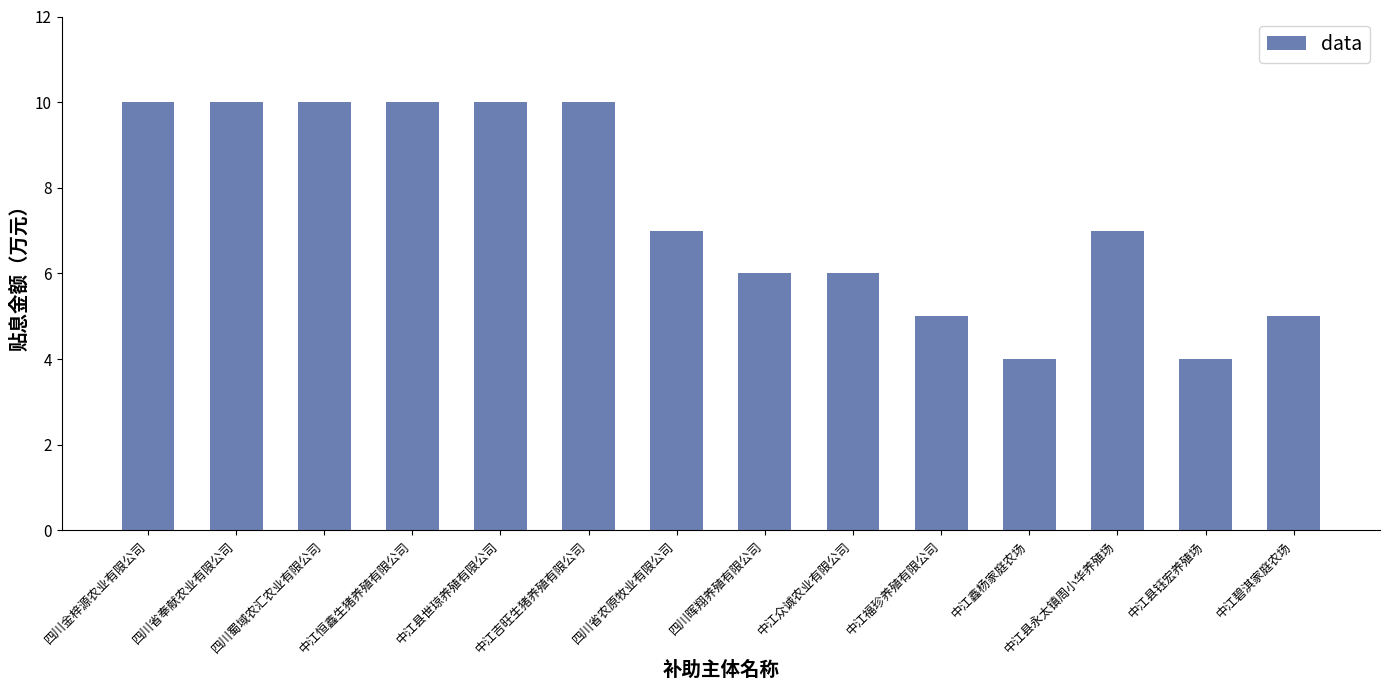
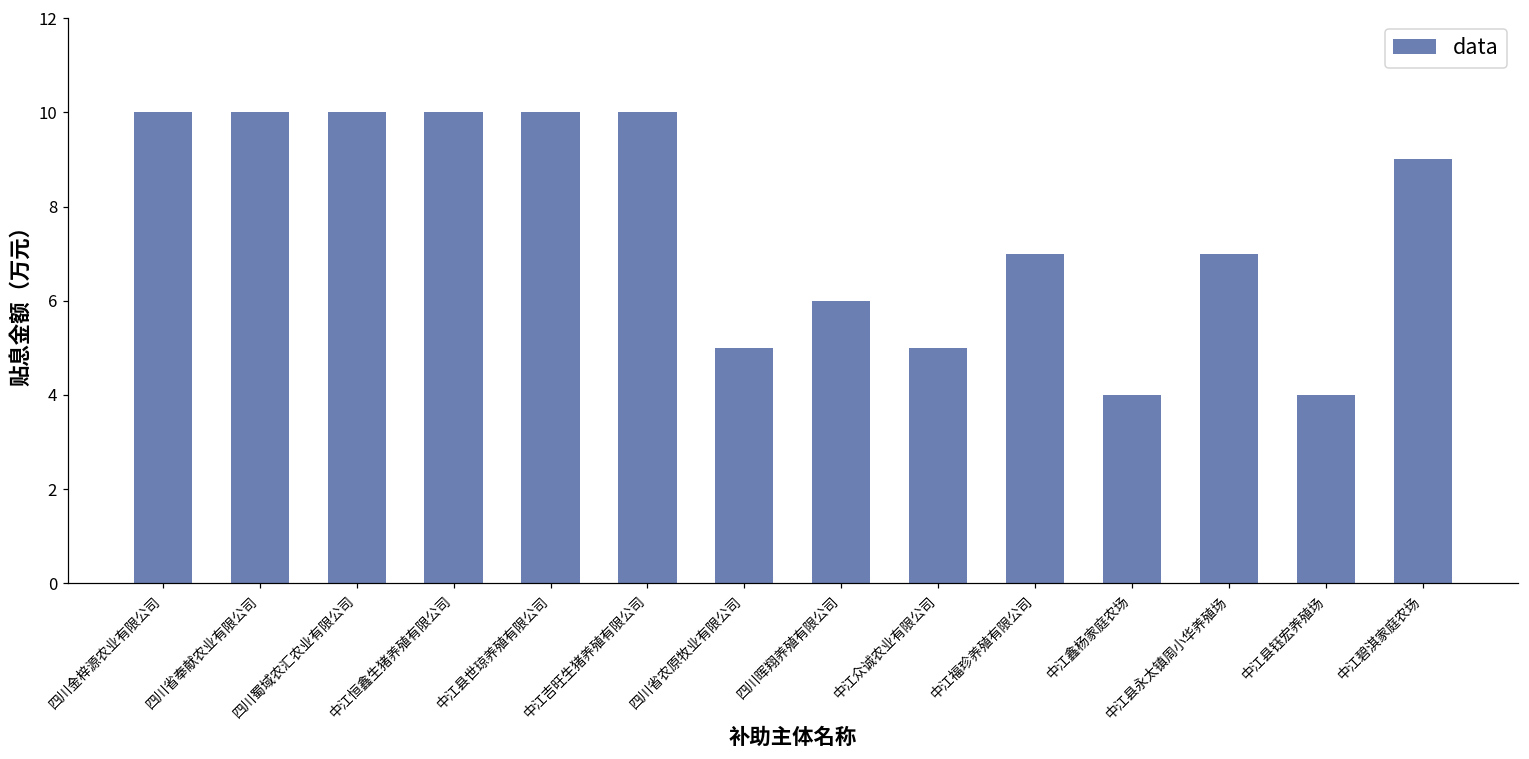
四川省农原牧业有限公司: 7 -> 5
中江众诚农业有限公司: 6 -> 5
中江福珍养殖有限公司: 5 -> 7
中江碧淇家庭农场: 5 -> 9
